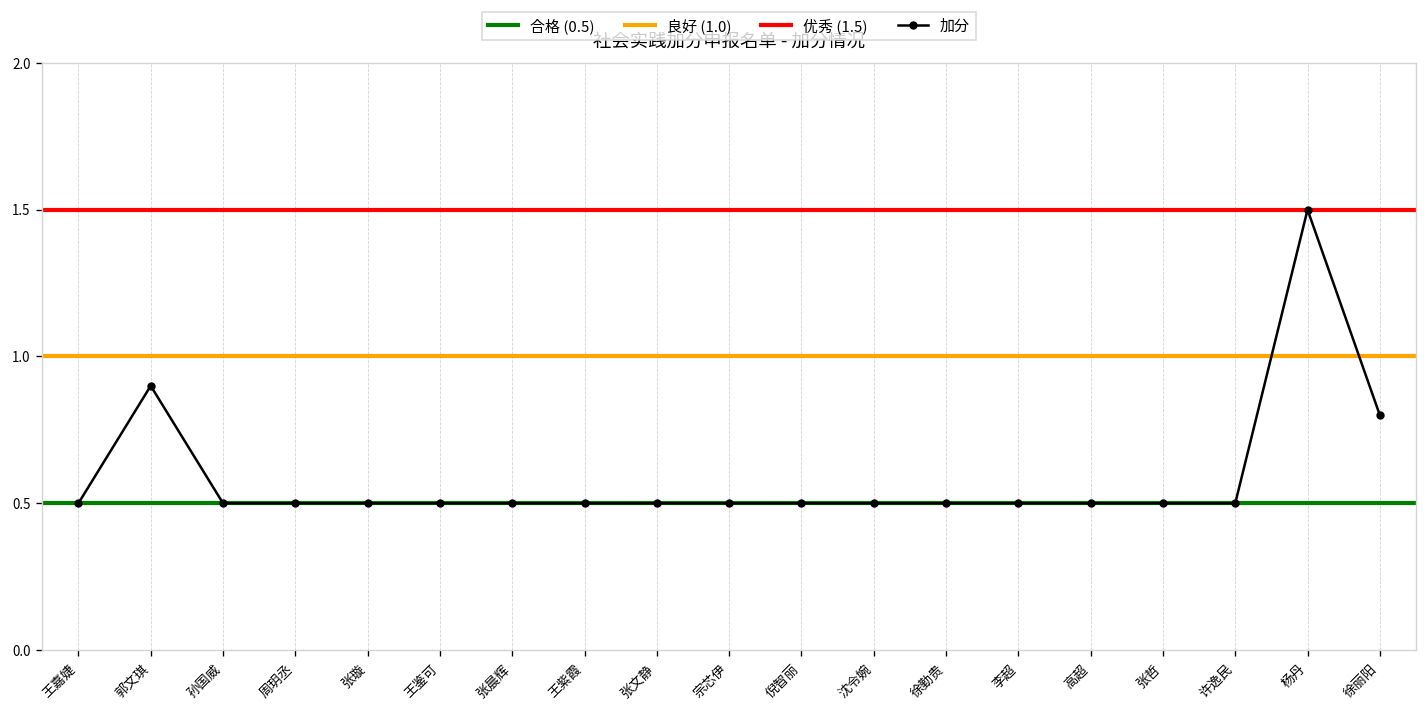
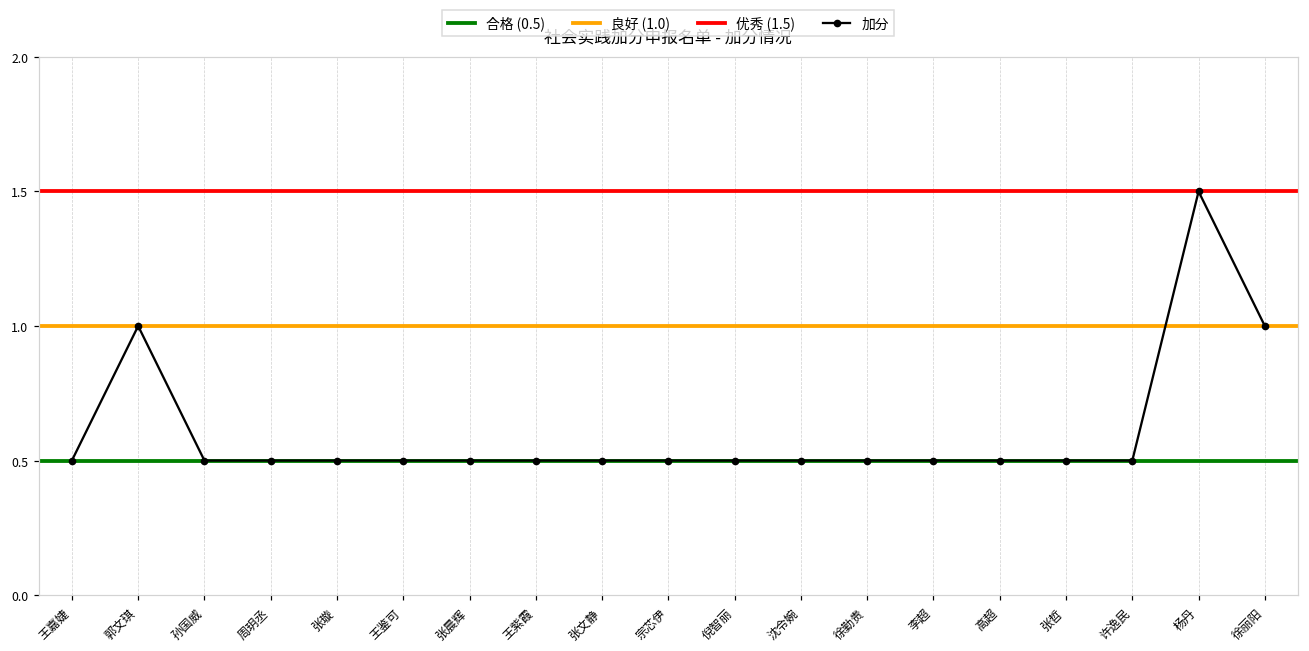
郭文琪: 0.9 -> 1.0
徐丽阳: 0.8 -> 1.0
